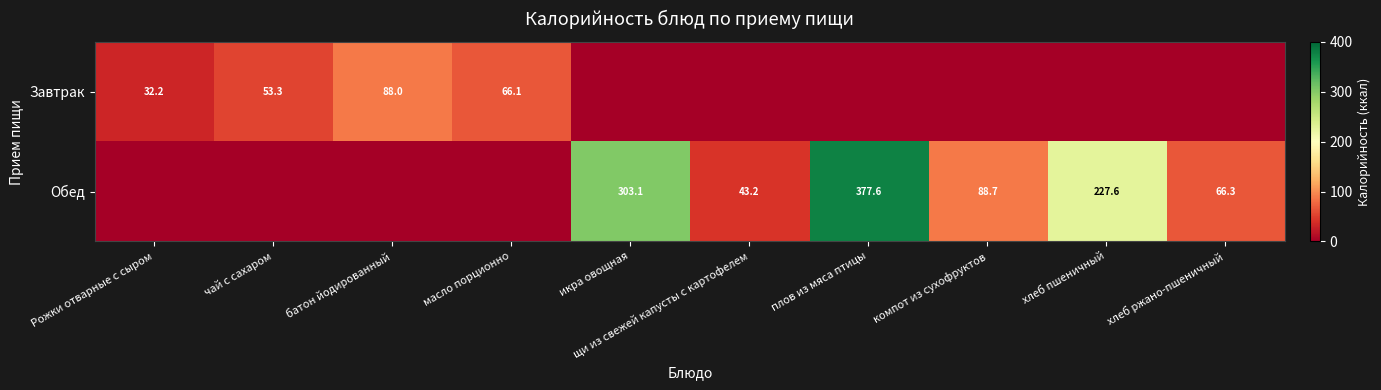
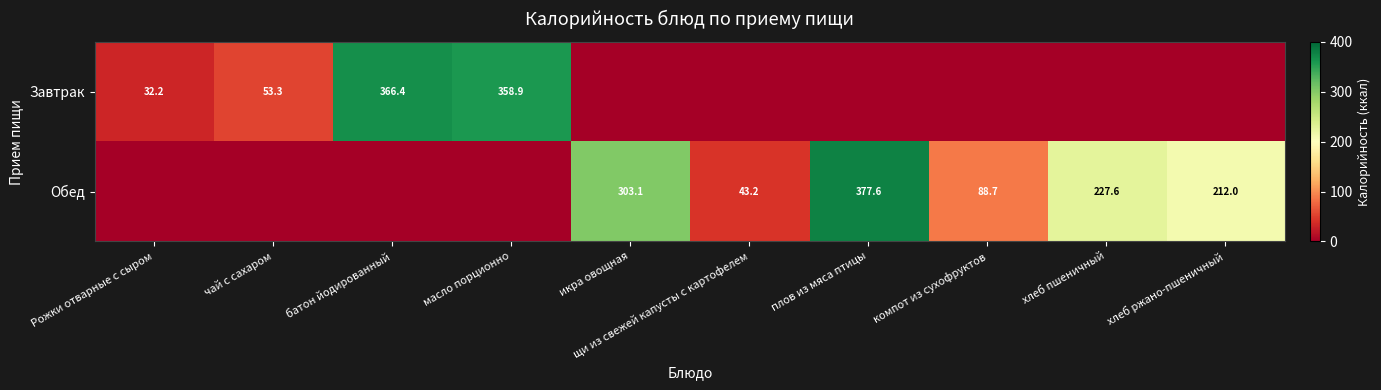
Завтрак, батон йодированный: 88.0 -> 366.4
Завтрак, масло порционно: 66.1 -> 358.9
Обед, хлеб ржано-пшеничный: 66.3 -> 212.0
